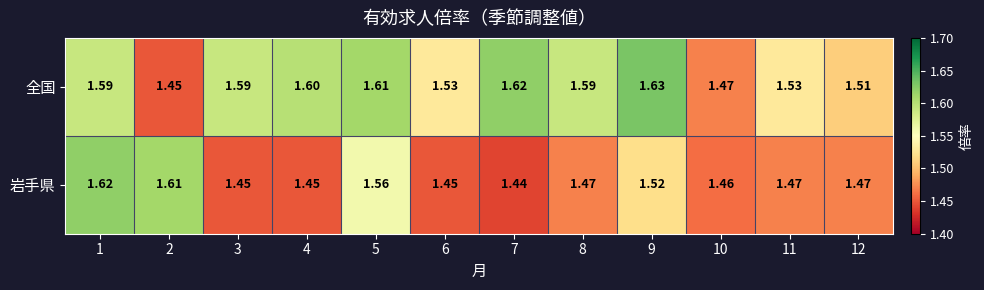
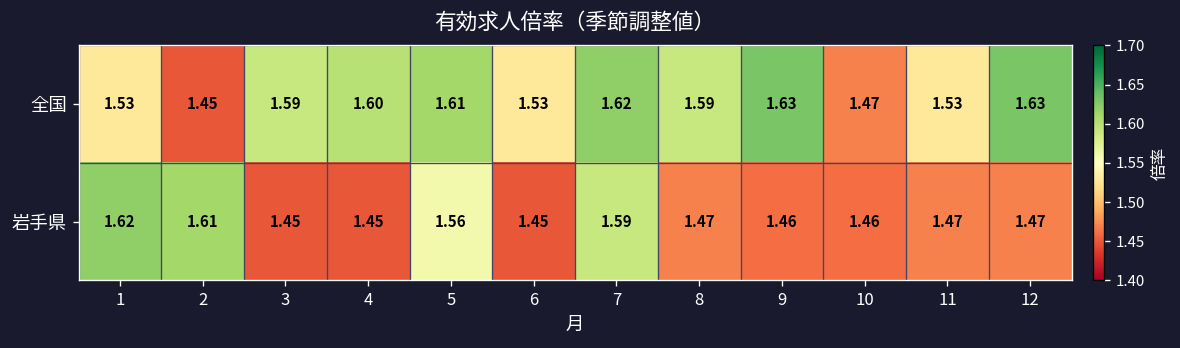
全国, 1: 1.59 -> 1.53
全国, 12: 1.51 -> 1.63
岩手県, 7: 1.44 -> 1.59
岩手県, 9: 1.52 -> 1.46
